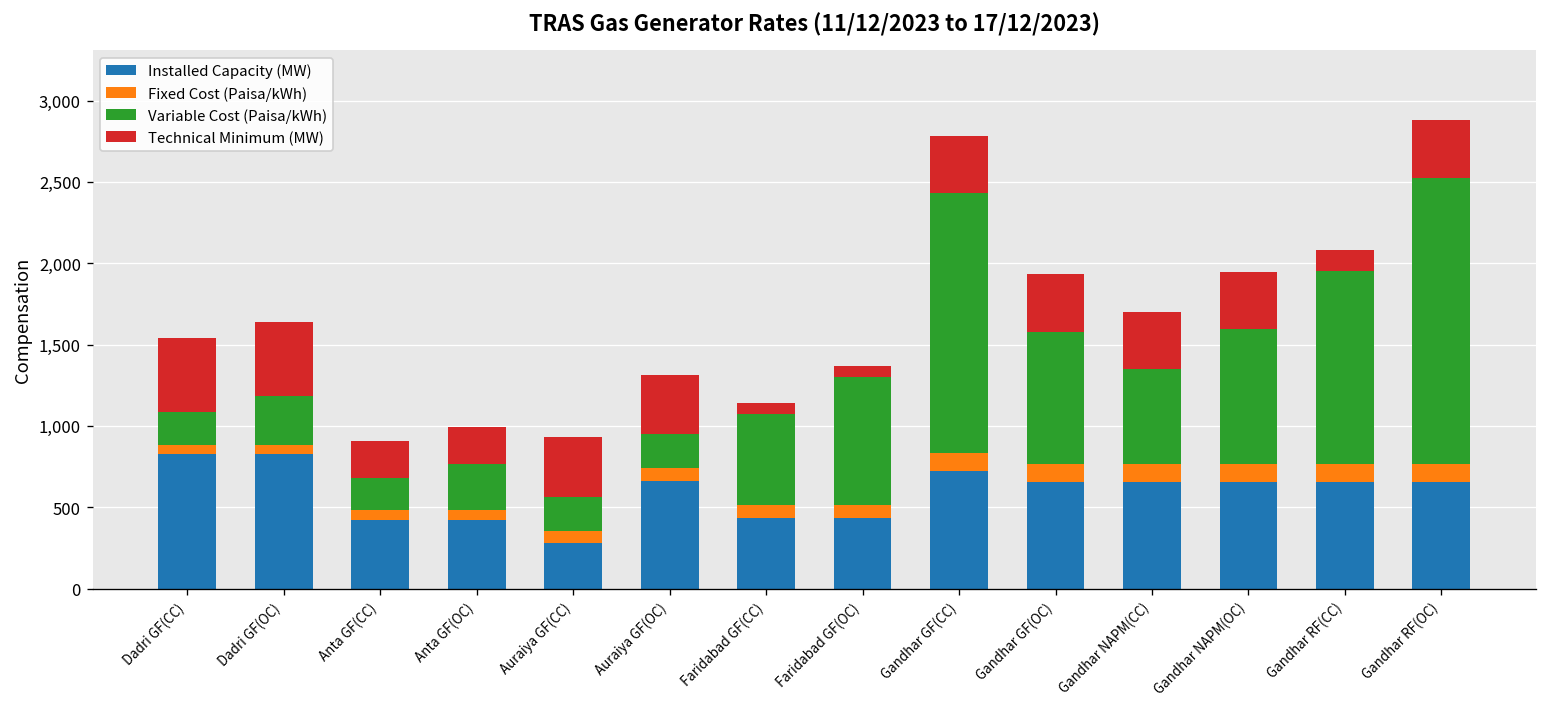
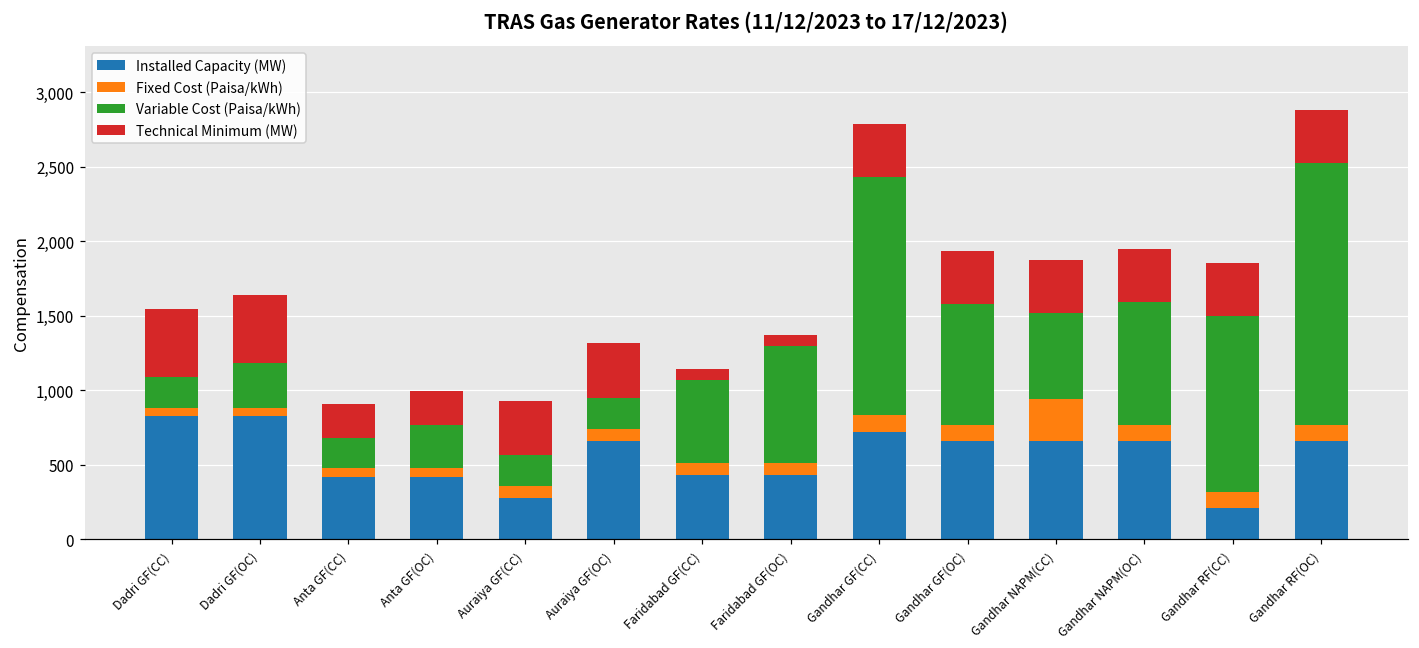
Fixed Cost (Paisa/kWh), Gandhar NAPM(CC): 110 -> 280
Installed Capacity (MW), Gandhar RF(CC): 660 -> 210
Technical Minimum (MW), Gandhar RF(CC): 130 -> 350
